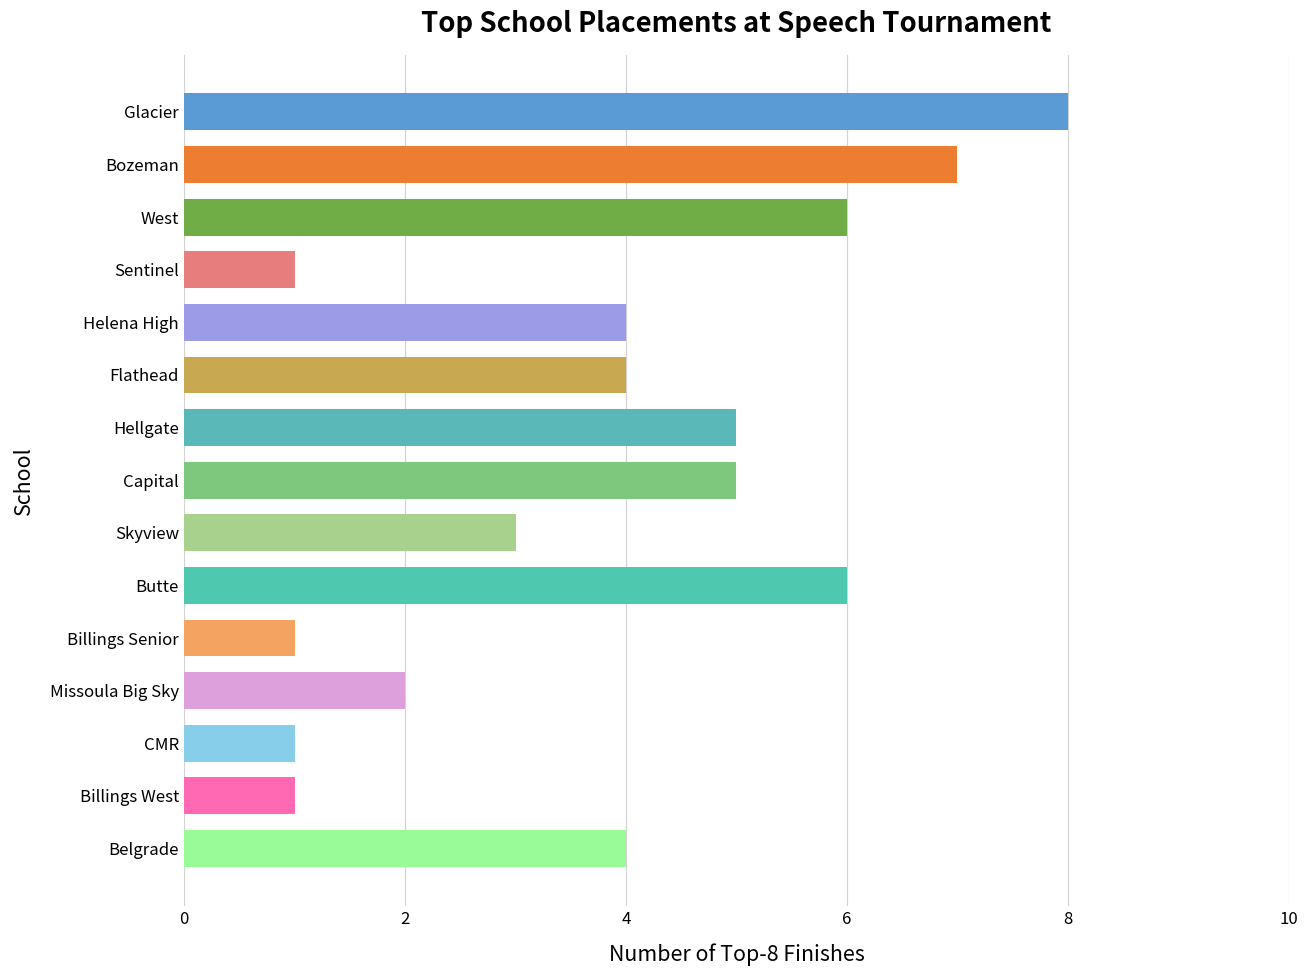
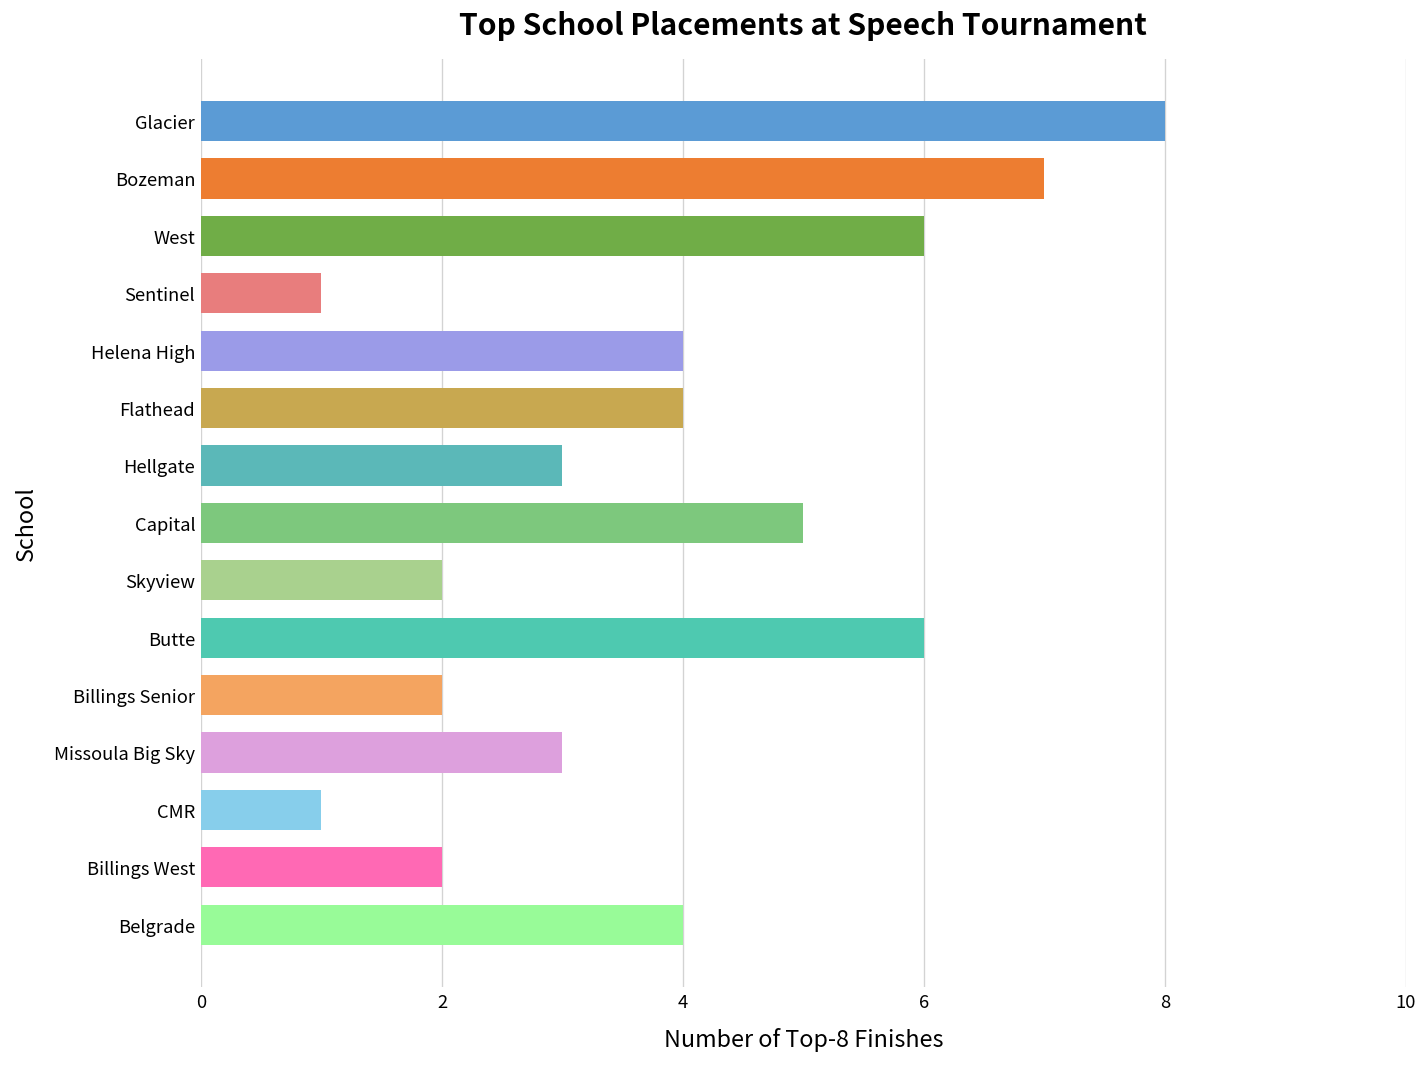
Hellgate: 5 -> 3
Skyview: 3 -> 2
Billings Senior: 1 -> 2
Missoula Big Sky: 2 -> 3
Billings West: 1 -> 2
